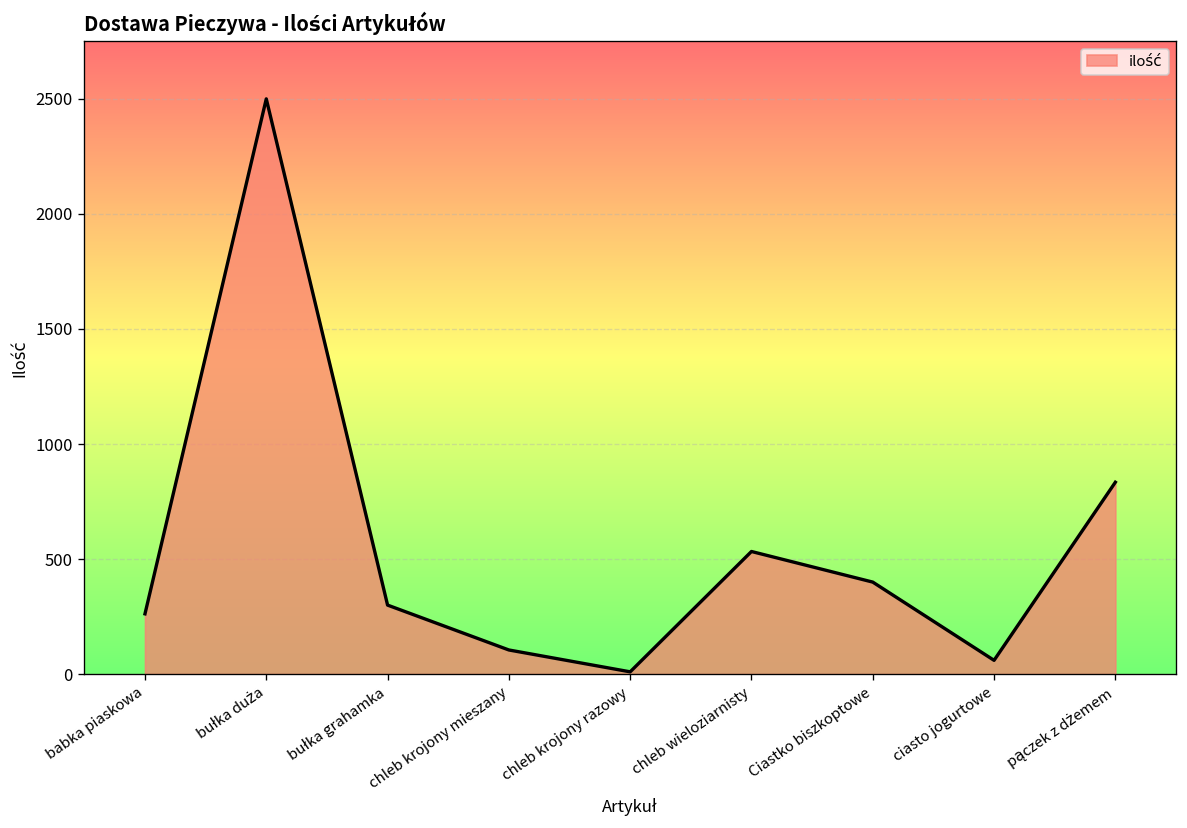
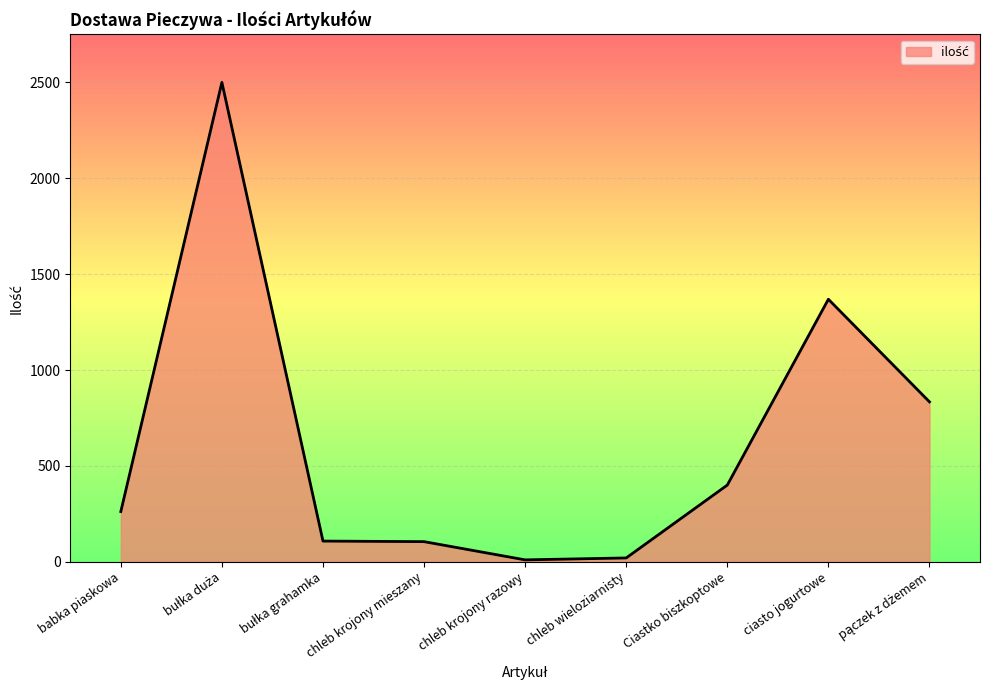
bułka grahamka: 300 -> 110
chleb wieloziarnisty: 530 -> 20
ciasto jogurtowe: 60 -> 1370
